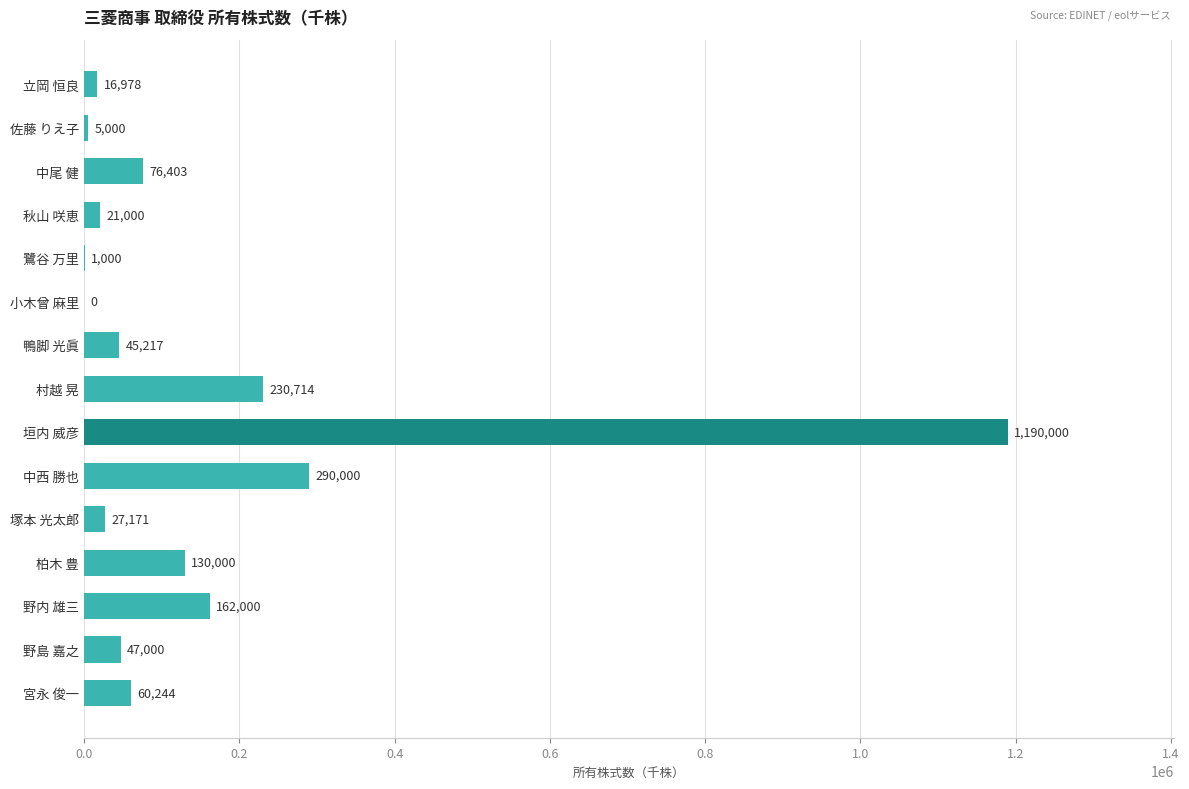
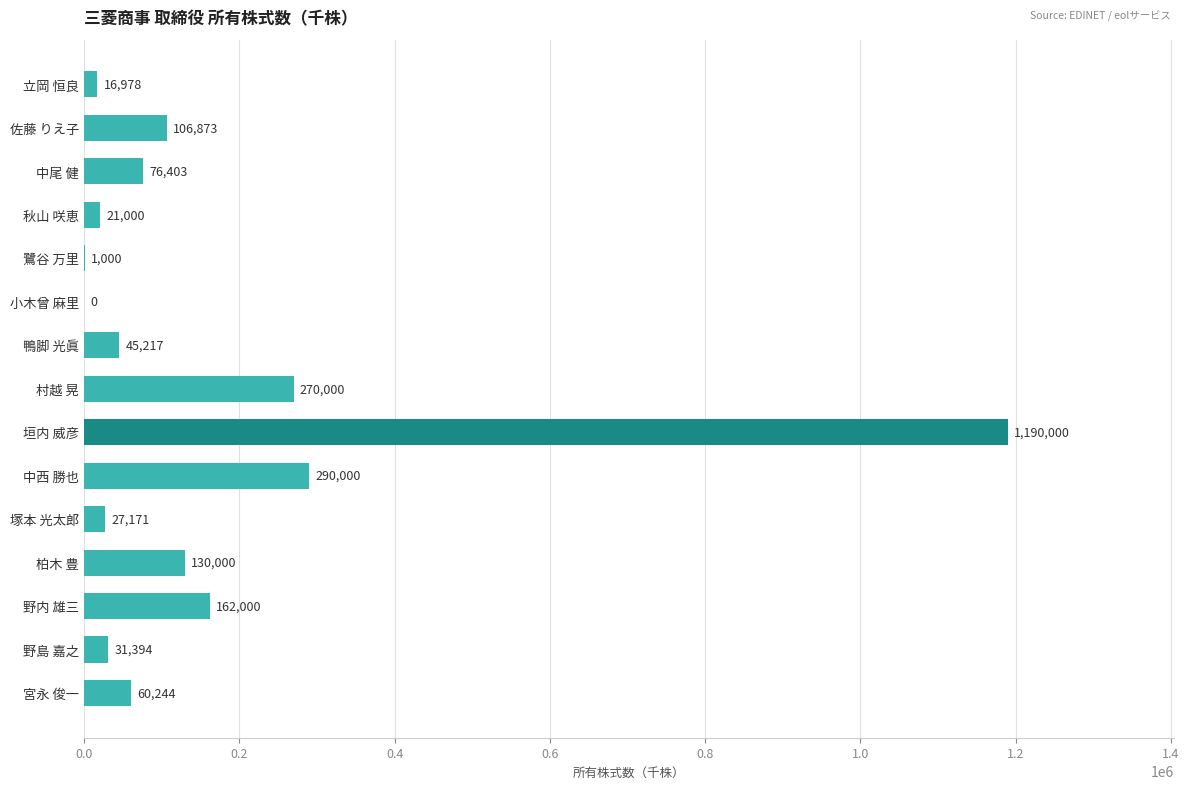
佐藤 りえ子: 5,000 -> 106,873
村越 晃: 230,714 -> 270,000
野島 嘉之: 47,000 -> 31,394
